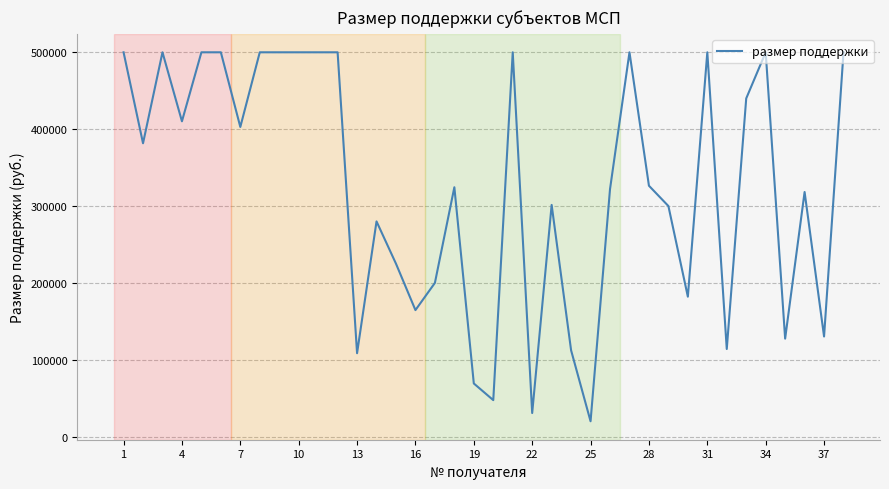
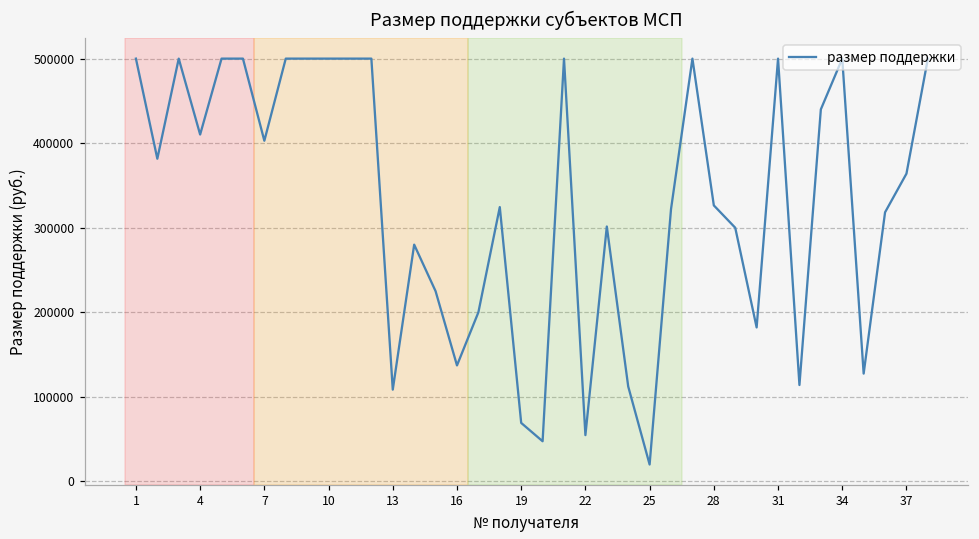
16: 160000 -> 140000
22: 30000 -> 50000
37: 130000 -> 360000
